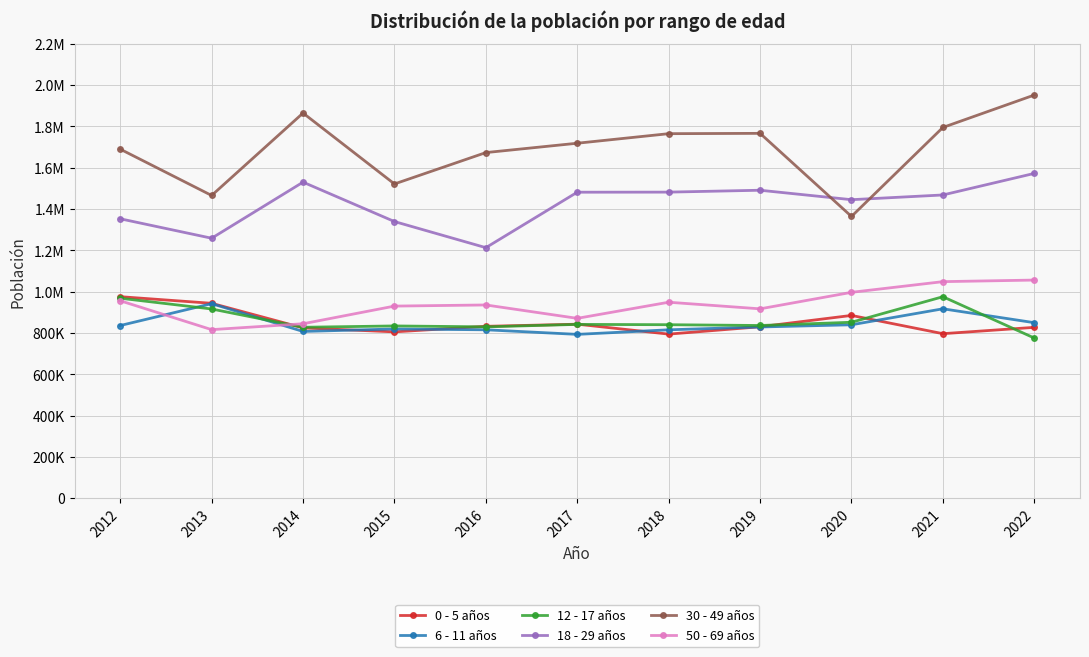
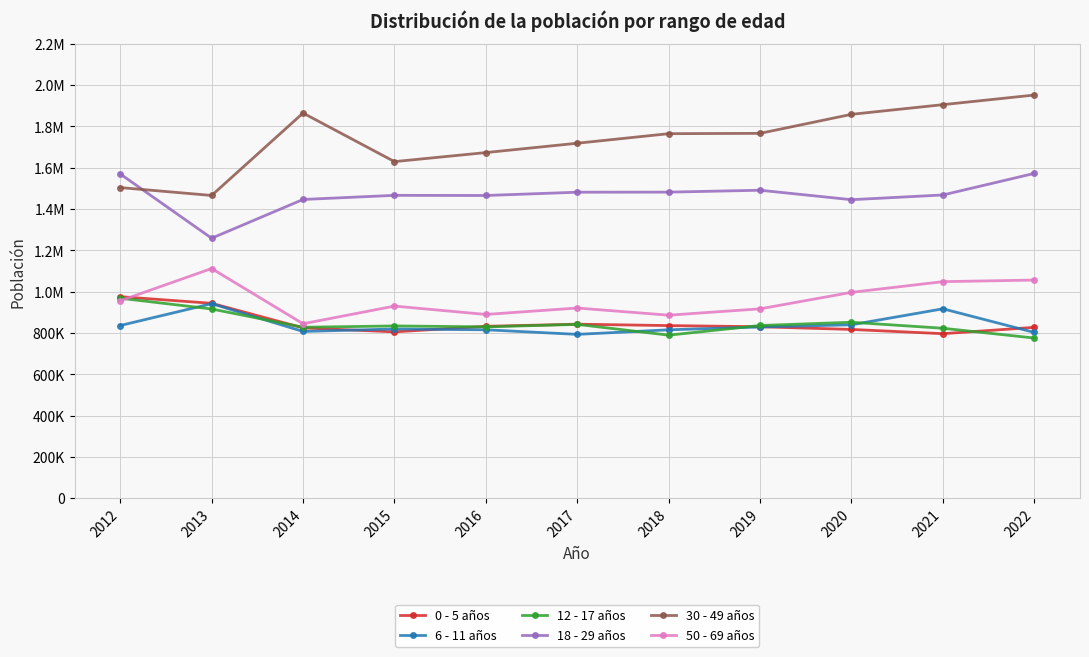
18 - 29 años, 2012: 1350000 -> 1570000
30 - 49 años, 2012: 1690000 -> 1500000
50 - 69 años, 2013: 820000 -> 1110000
18 - 29 años, 2014: 1530000 -> 1450000
18 - 29 años, 2015: 1340000 -> 1470000
30 - 49 años, 2015: 1520000 -> 1630000
18 - 29 años, 2016: 1210000 -> 1470000
50 - 69 años, 2016: 940000 -> 890000
50 - 69 años, 2017: 870000 -> 920000
0 - 5 años, 2018: 800000 -> 840000
12 - 17 años, 2018: 840000 -> 790000
50 - 69 años, 2018: 950000 -> 890000
0 - 5 años, 2020: 890000 -> 820000
30 - 49 años, 2020: 1360000 -> 1860000
12 - 17 años, 2021: 980000 -> 820000
30 - 49 años, 2021: 1800000 -> 1910000
6 - 11 años, 2022: 850000 -> 800000
